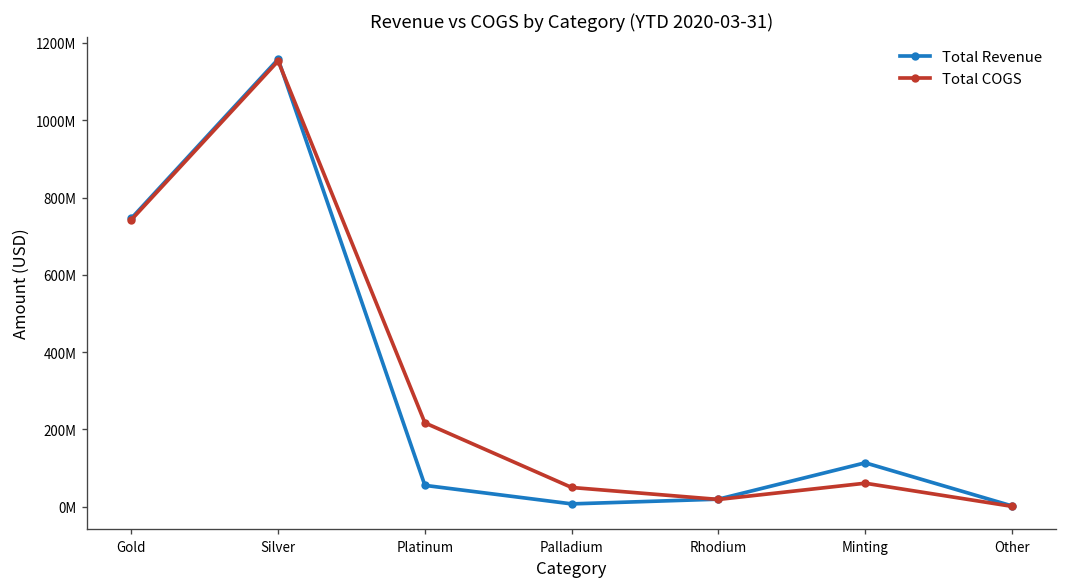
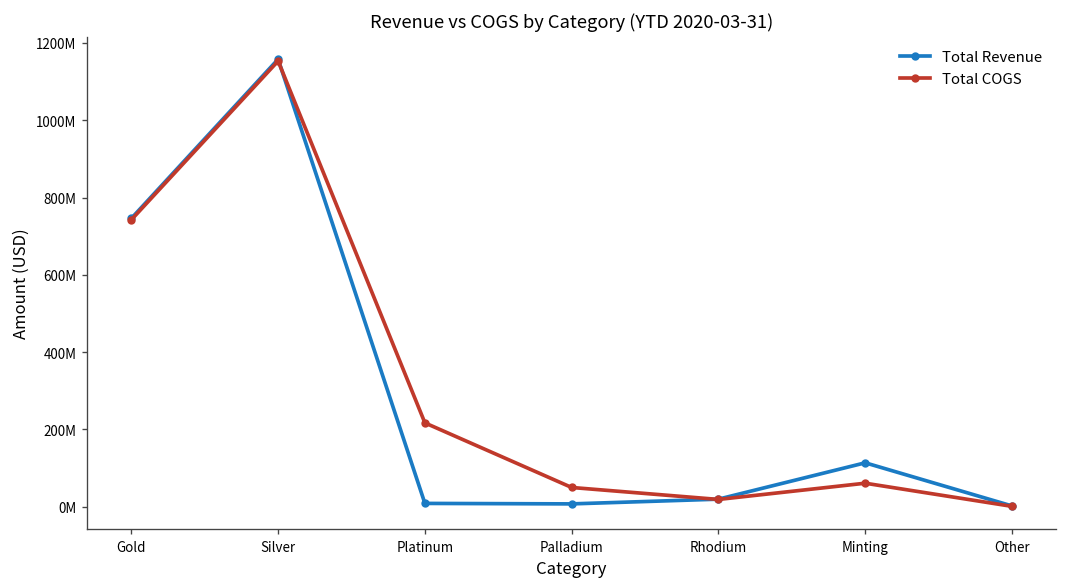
Total Revenue, Platinum: 60000000 -> 10000000
